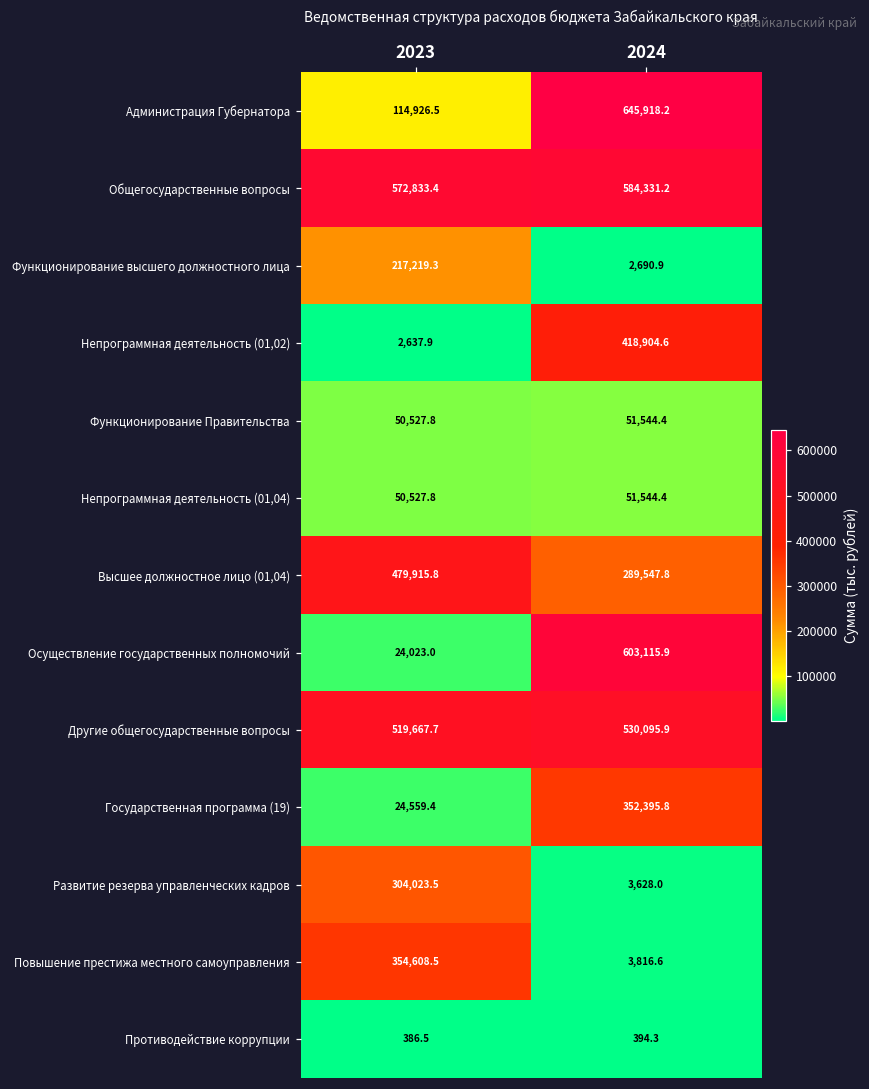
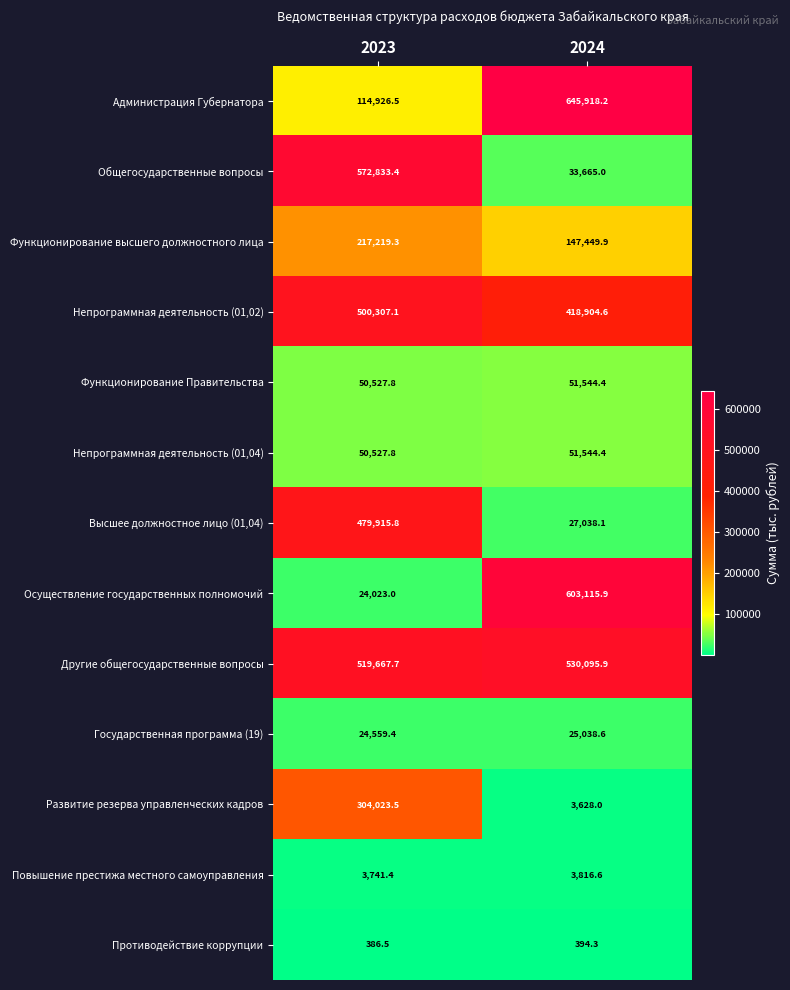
Общегосударственные вопросы, 2024: 584,331.2 -> 33,665.0
Функционирование высшего должностного лица, 2024: 2,690.9 -> 147,449.9
Непрограммная деятельность (01,02), 2023: 2,637.9 -> 500,307.1
Высшее должностное лицо (01,04), 2024: 289,547.8 -> 27,038.1
Государственная программа (19), 2024: 352,395.8 -> 25,038.6
Повышение престижа местного самоуправления, 2023: 354,608.5 -> 3,741.4
